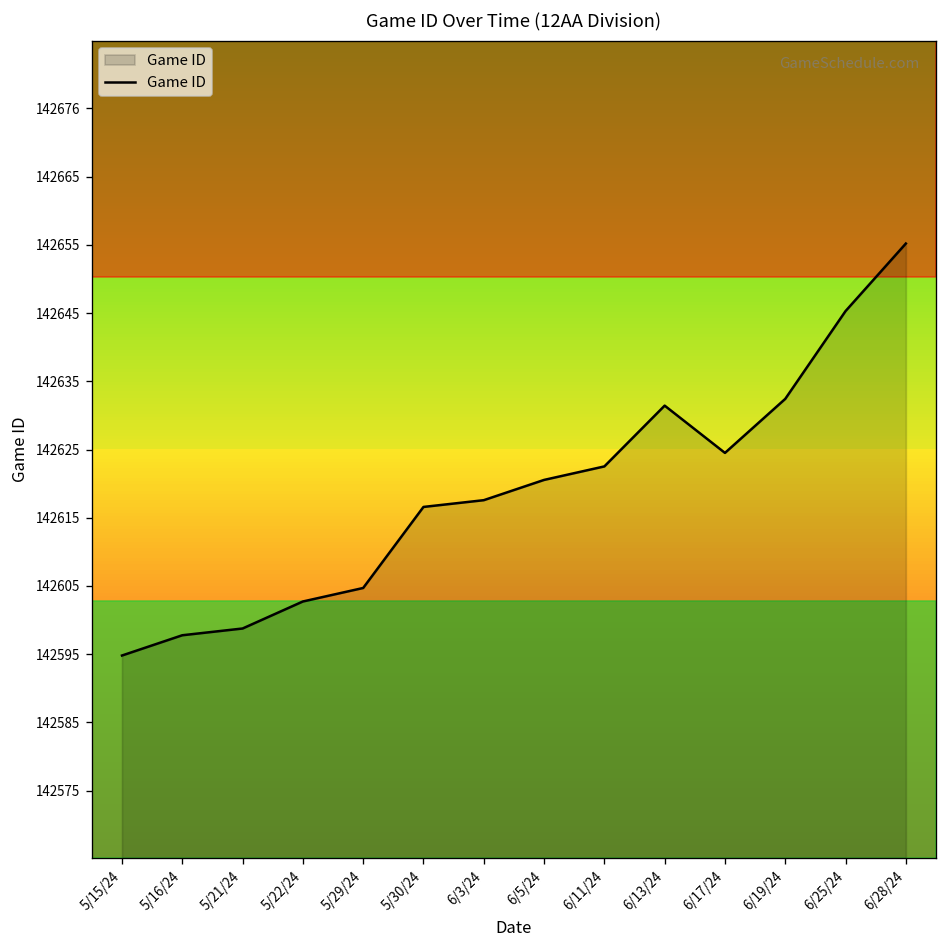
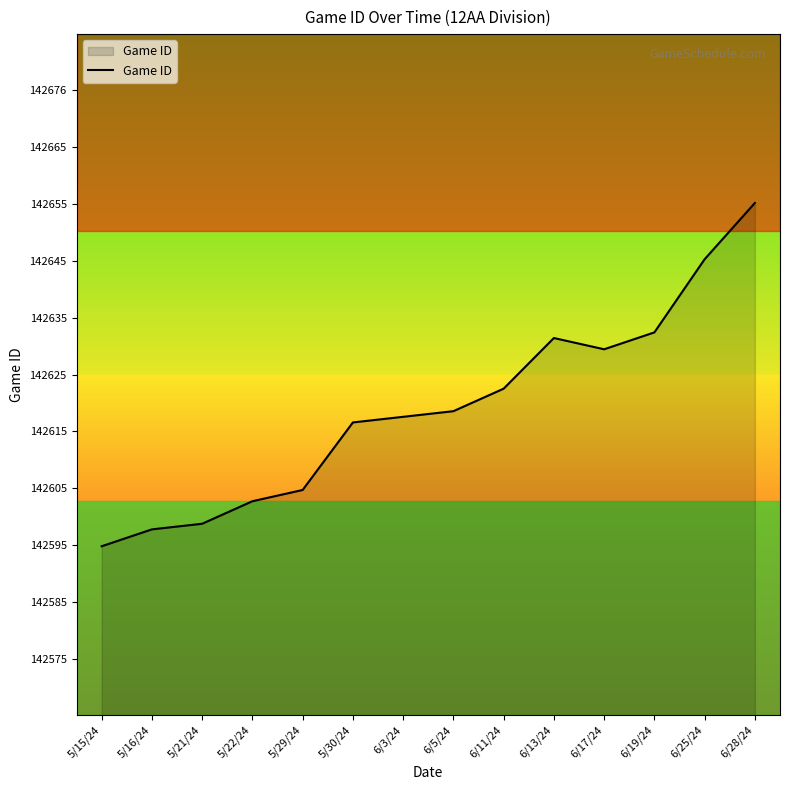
6/5/24: 142621 -> 142619
6/17/24: 142625 -> 142630
